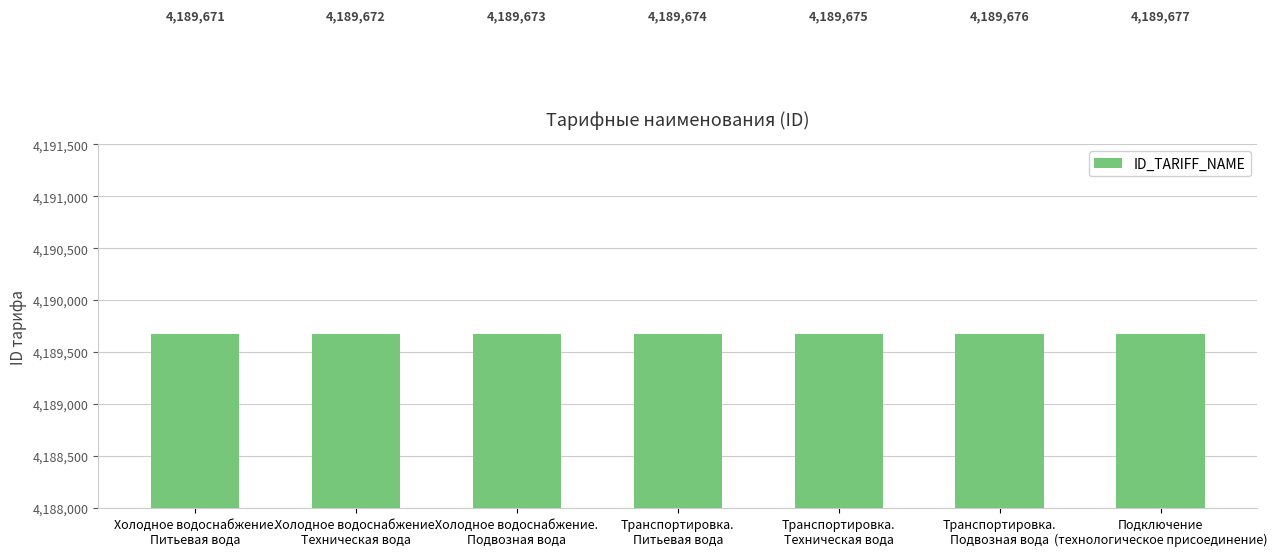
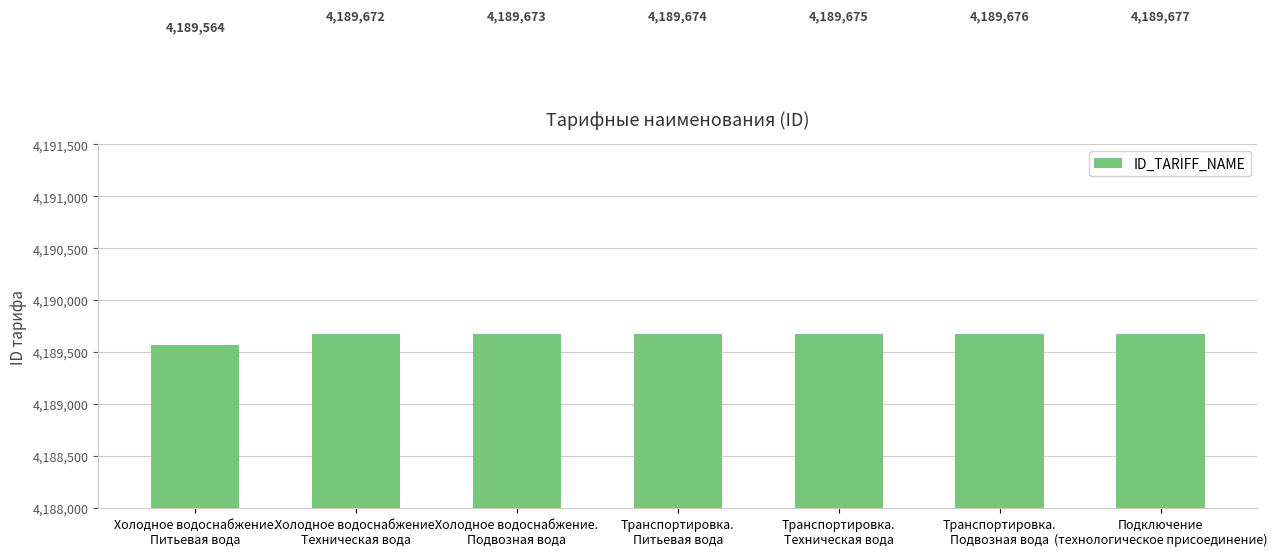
Холодное водоснабжение. Питьевая вода: 4,189,671 -> 4,189,564
